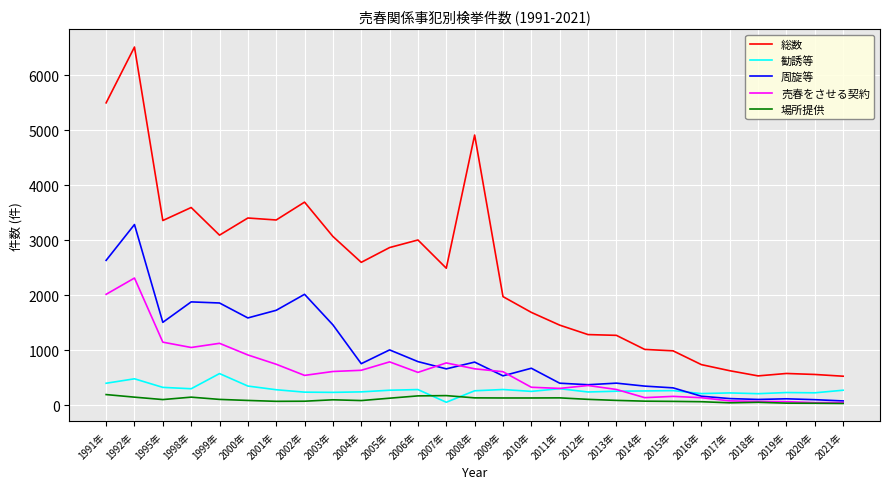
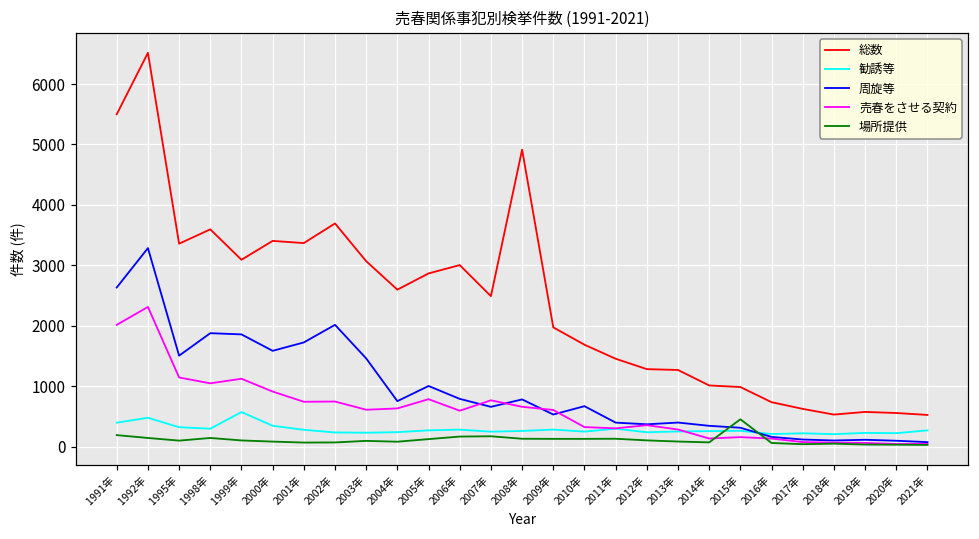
売春をさせる契約, 2002年: 500 -> 700
勧誘等, 2007年: 100 -> 200
場所提供, 2015年: 100 -> 500
